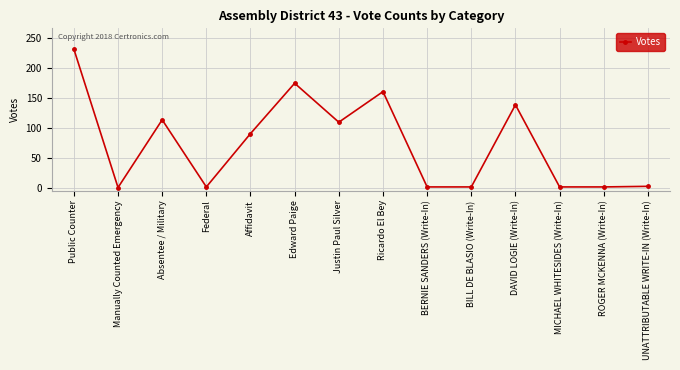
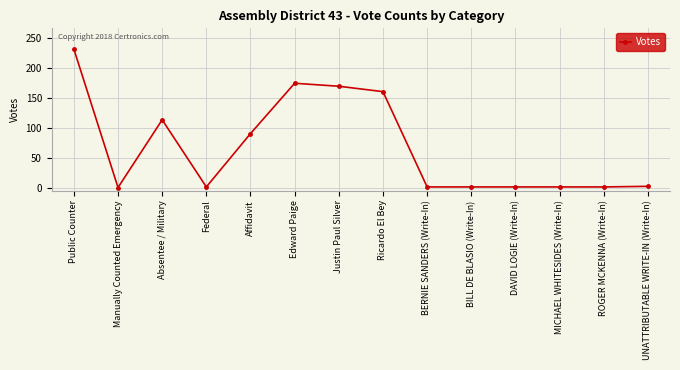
Justin Paul Silver: 110 -> 170
DAVID LOGIE (Write-In): 140 -> 0
